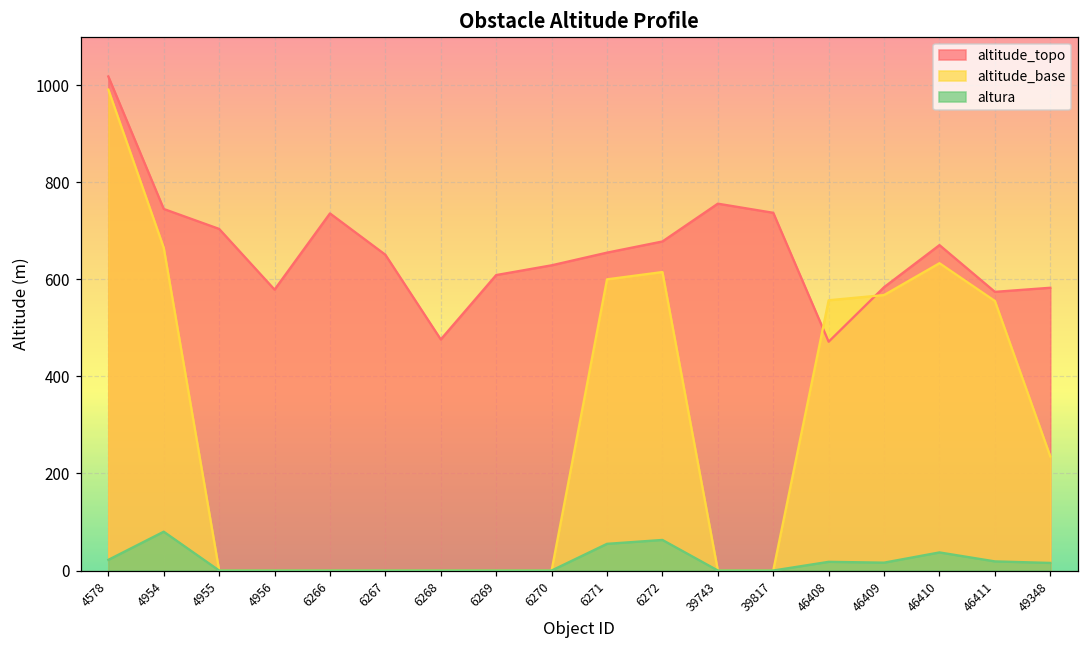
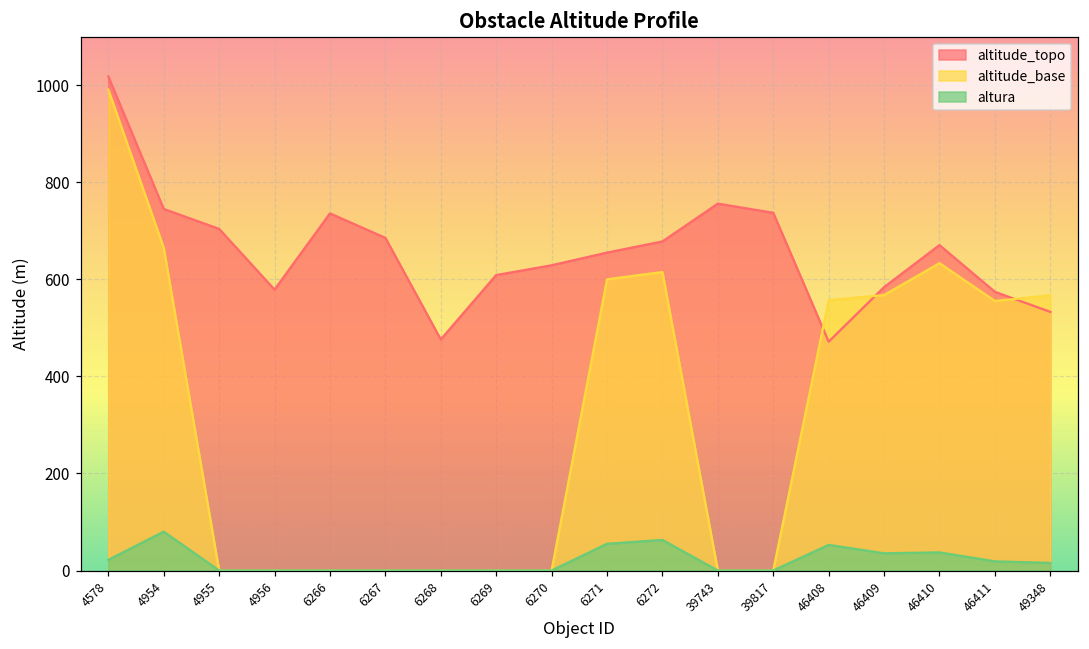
altitude_topo, 6267: 650 -> 690
altura, 46408: 20 -> 50
altura, 46409: 20 -> 40
altitude_topo, 49348: 580 -> 530
altitude_base, 49348: 240 -> 570
